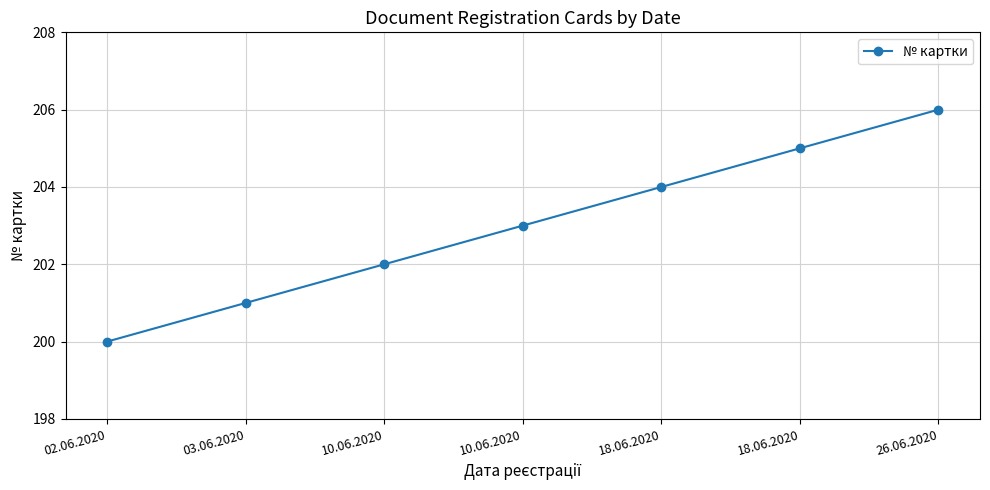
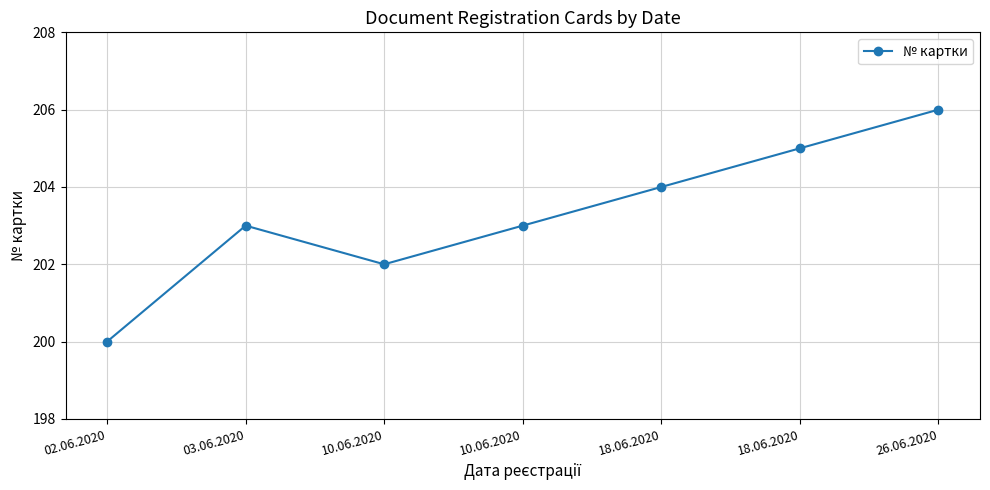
03.06.2020: 201 -> 203
